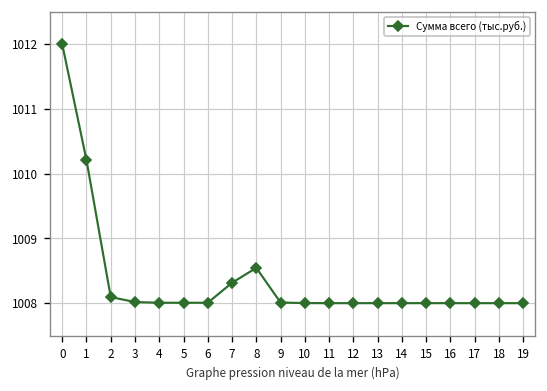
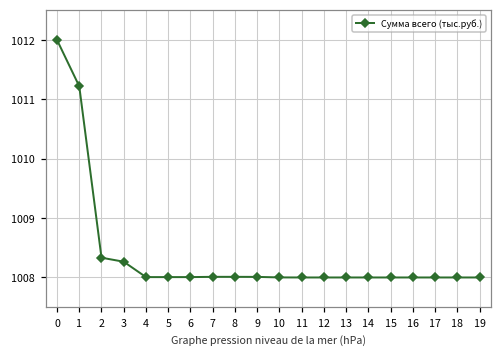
1: 1010.2 -> 1011.2
2: 1008.1 -> 1008.3
3: 1008.0 -> 1008.3
7: 1008.3 -> 1008.0
8: 1008.5 -> 1008.0
